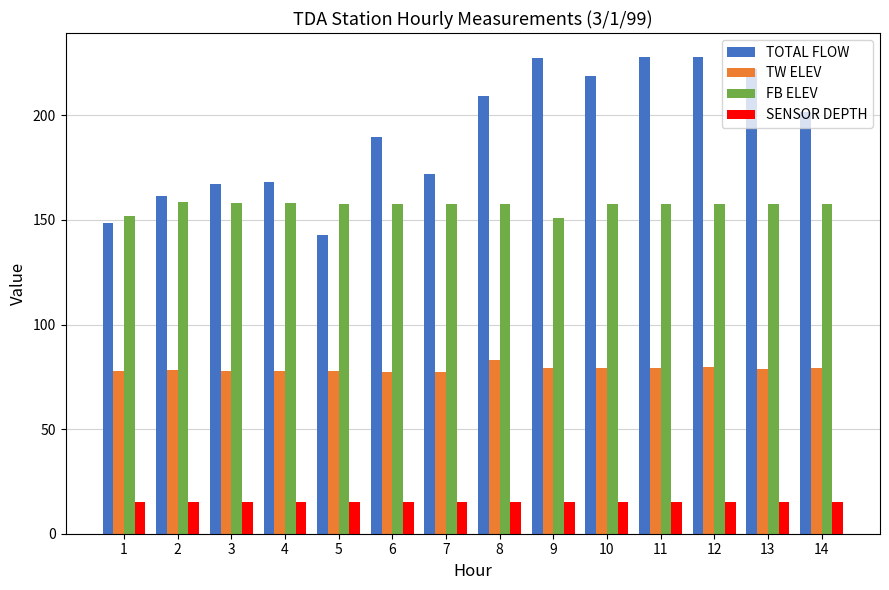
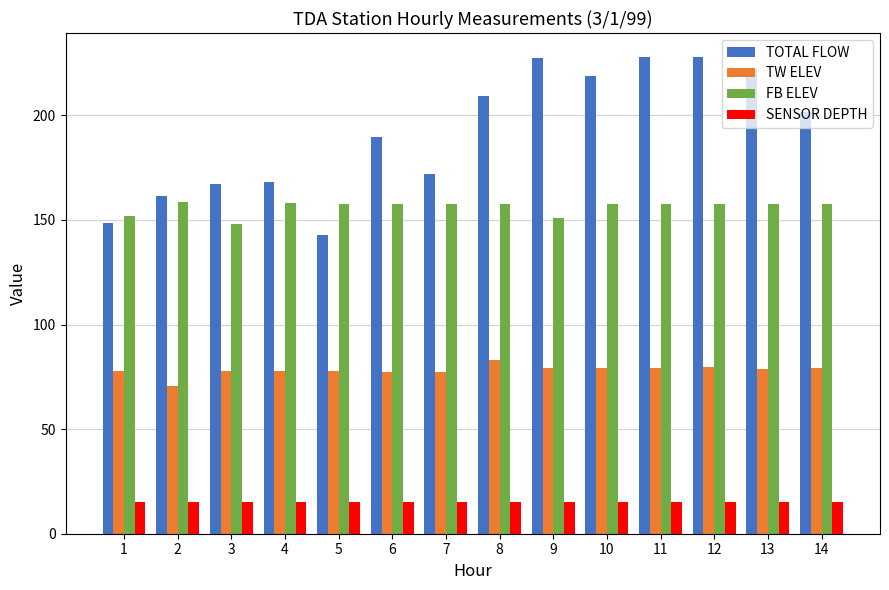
TW ELEV, 2: 78 -> 71
FB ELEV, 3: 158 -> 148
